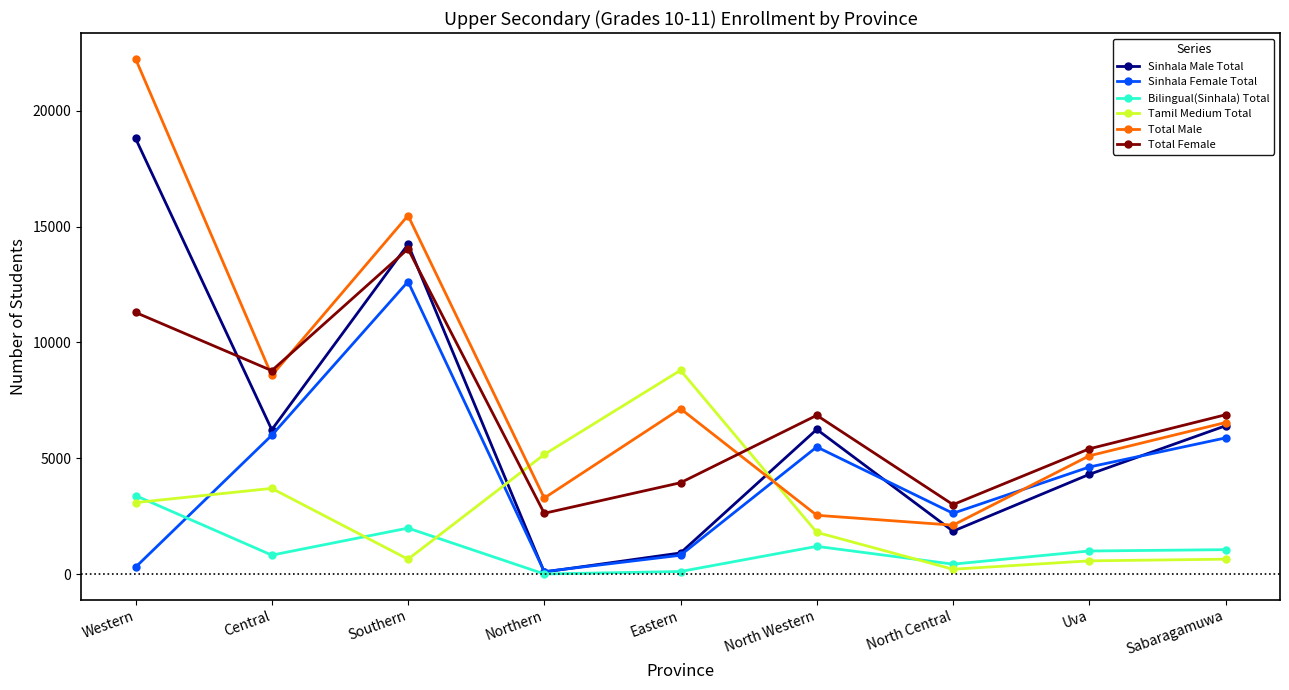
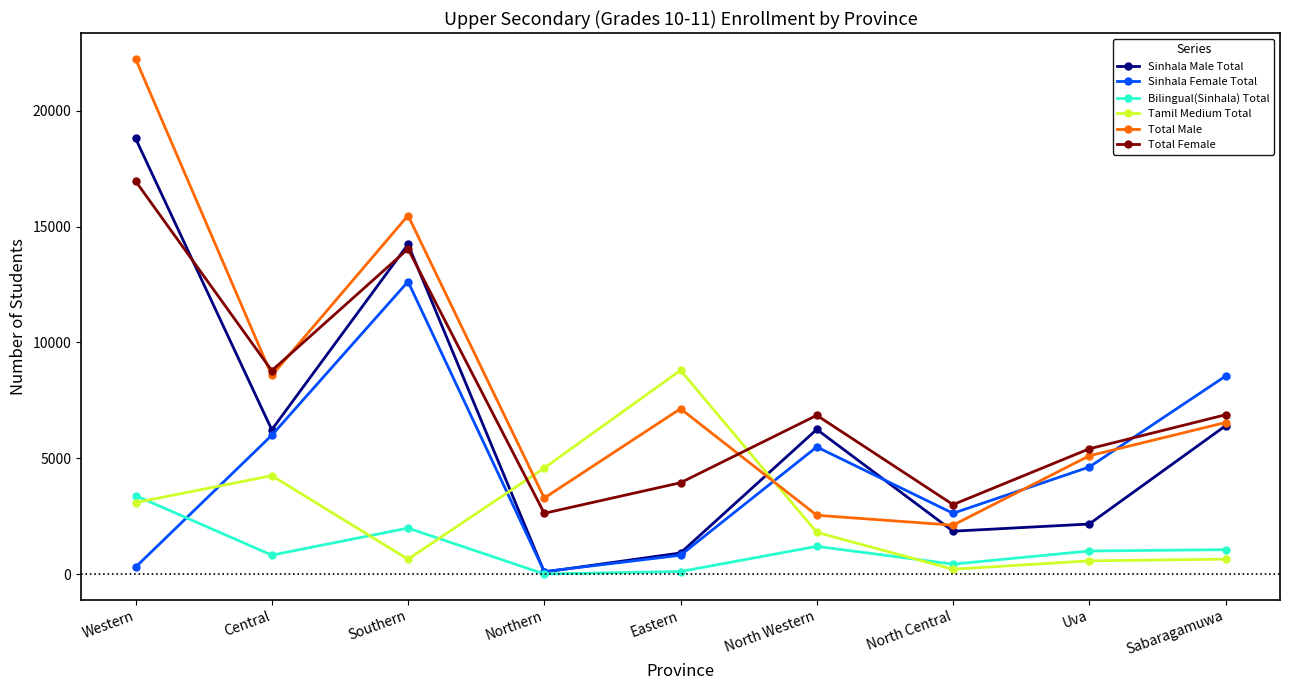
Total Female, Western: 11300 -> 17000
Tamil Medium Total, Central: 3700 -> 4200
Tamil Medium Total, Northern: 5200 -> 4600
Sinhala Male Total, Uva: 4300 -> 2200
Sinhala Female Total, Sabaragamuwa: 5900 -> 8500
